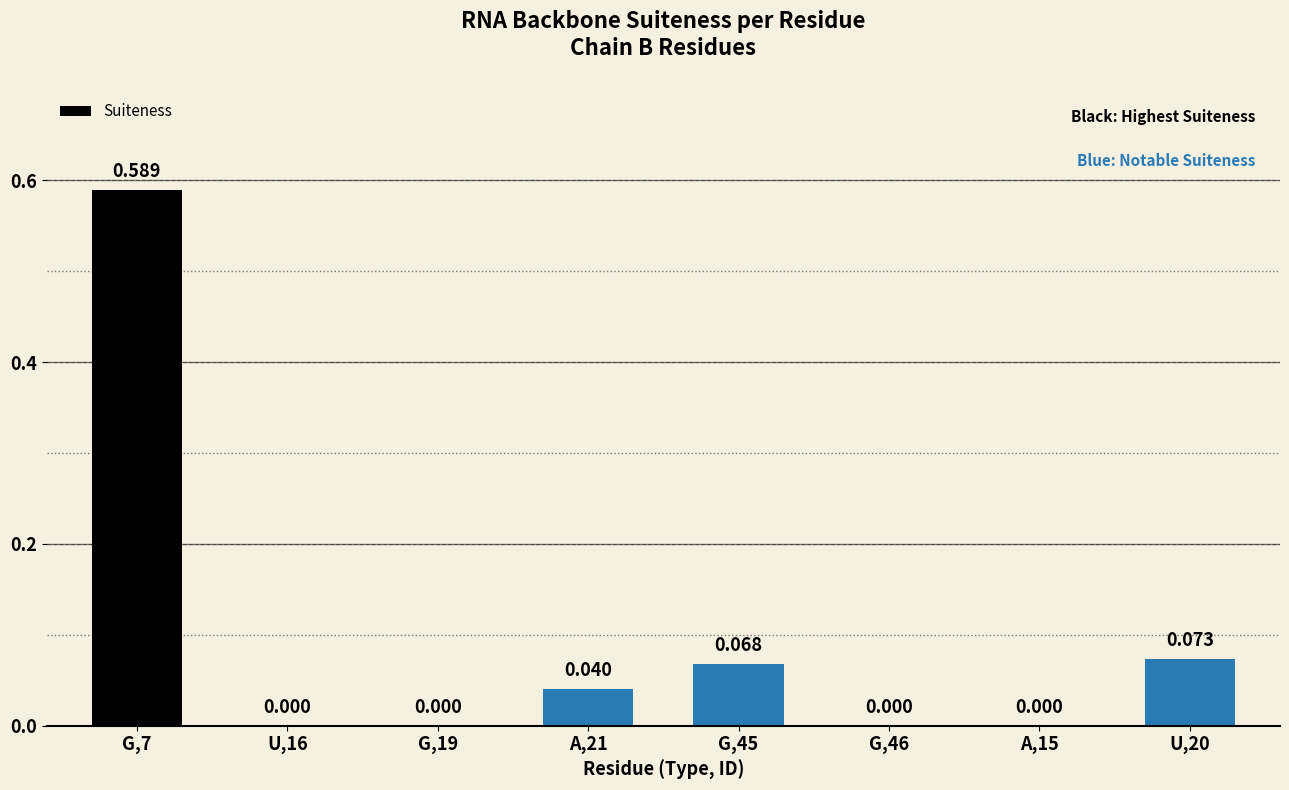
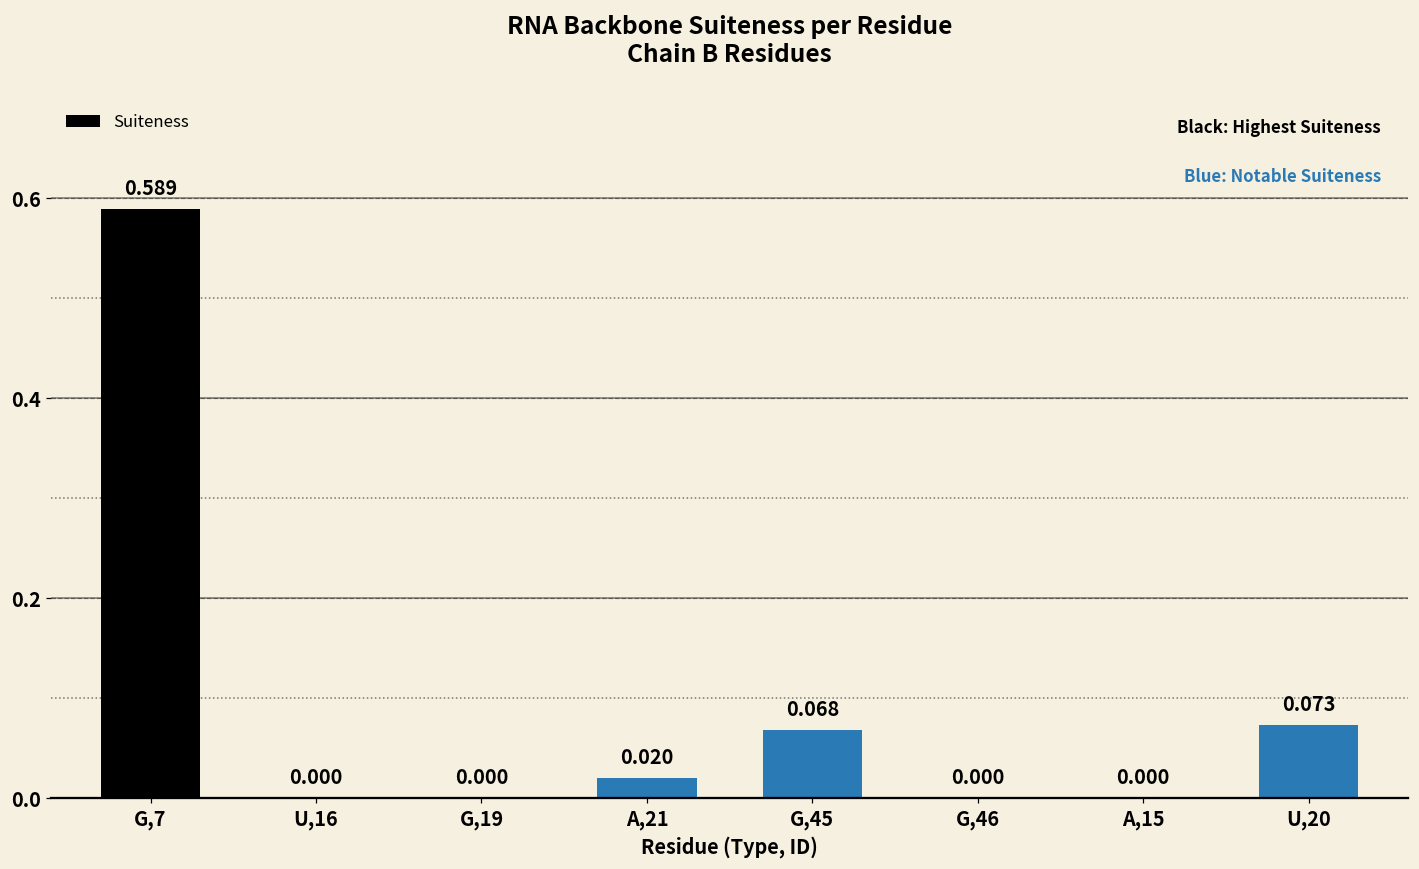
A,21: 0.040 -> 0.020
